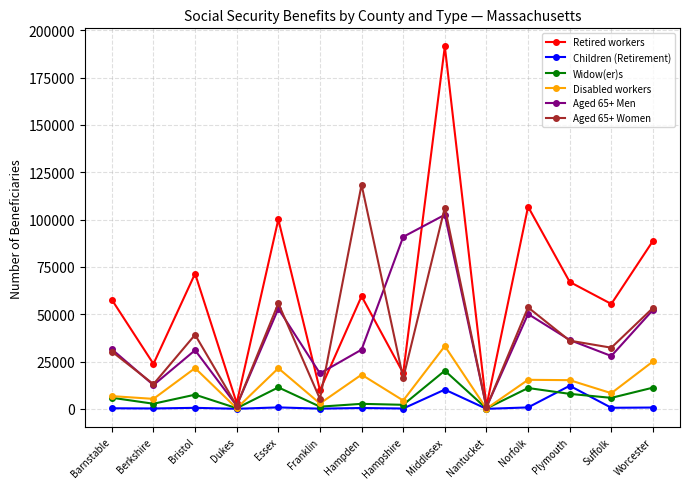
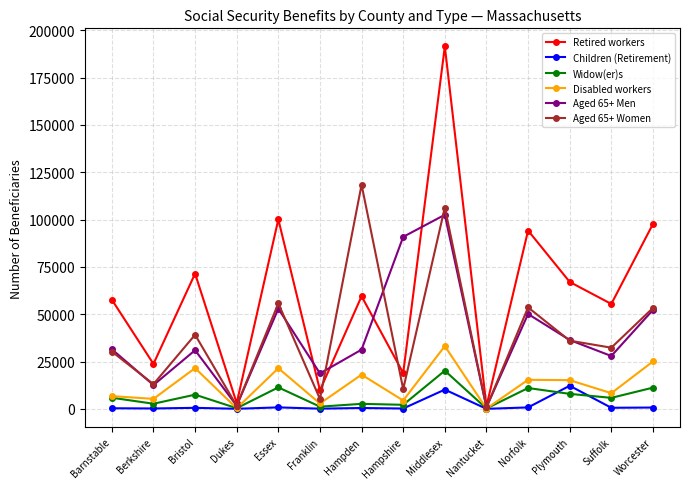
Aged 65+ Women, Hampshire: 16000 -> 10000
Retired workers, Norfolk: 107000 -> 94000
Retired workers, Worcester: 89000 -> 98000
